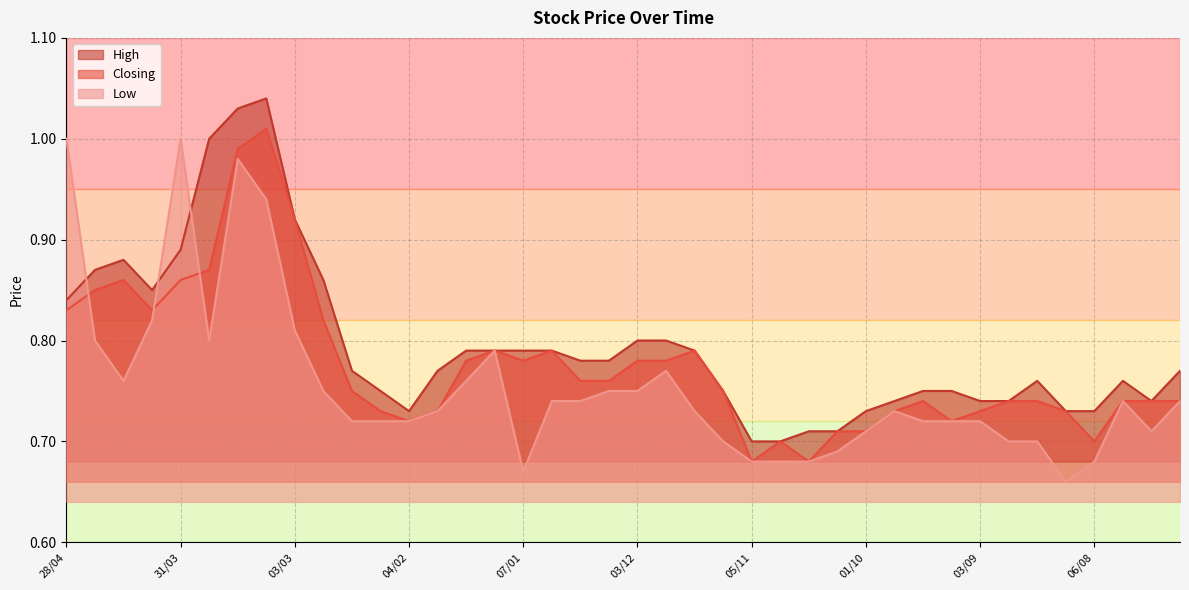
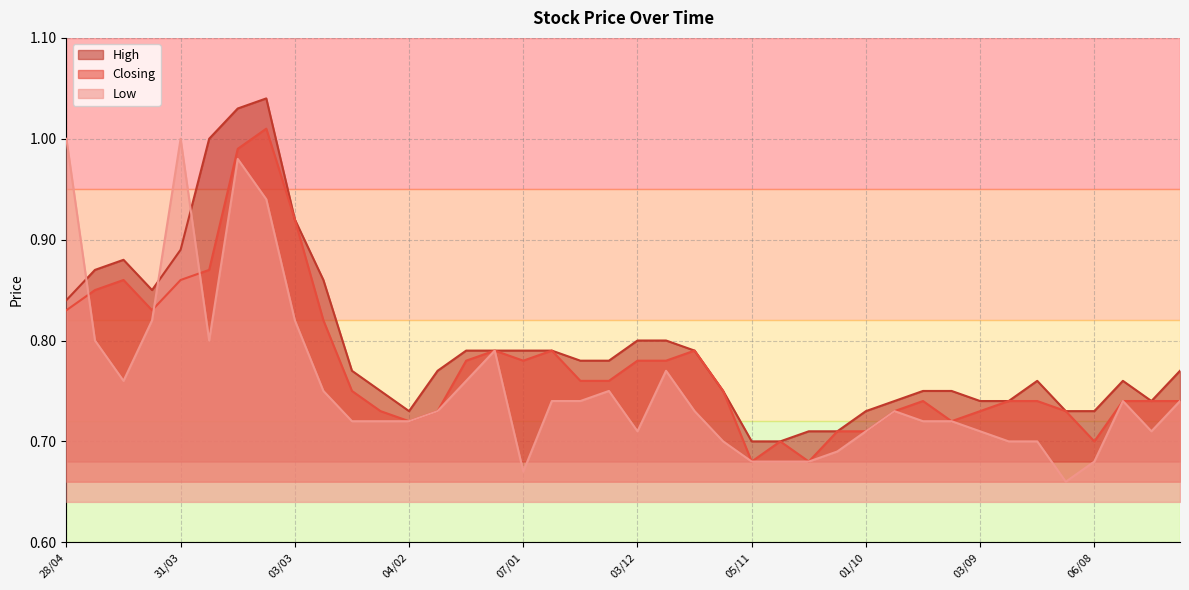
Low, 03/03: 0.81 -> 0.82
Low, 03/12: 0.75 -> 0.71
Low, 03/09: 0.72 -> 0.71
